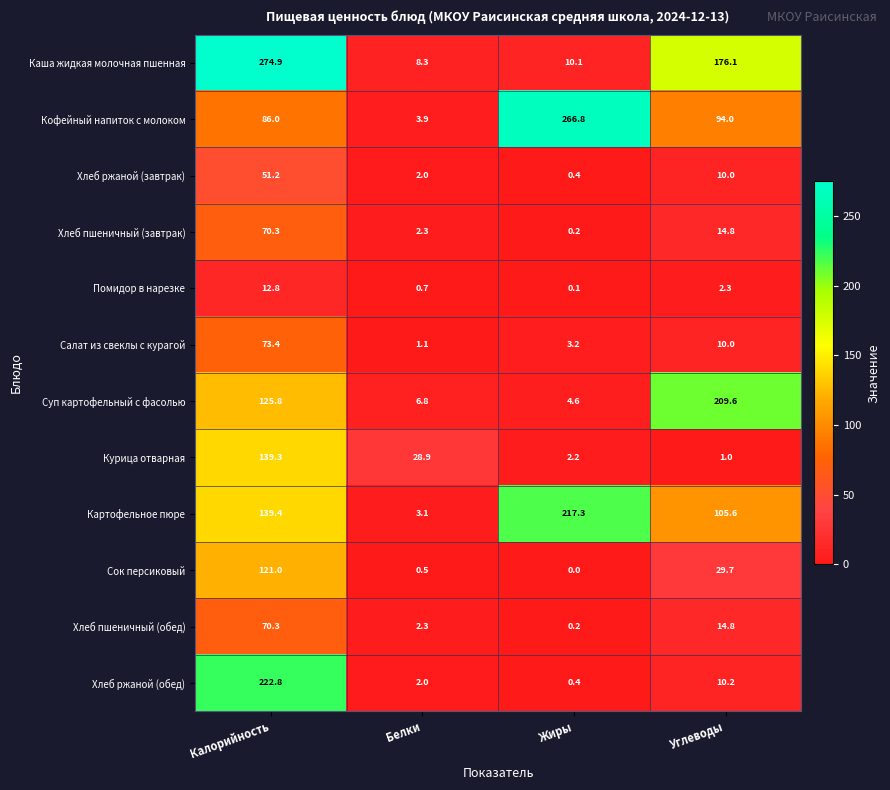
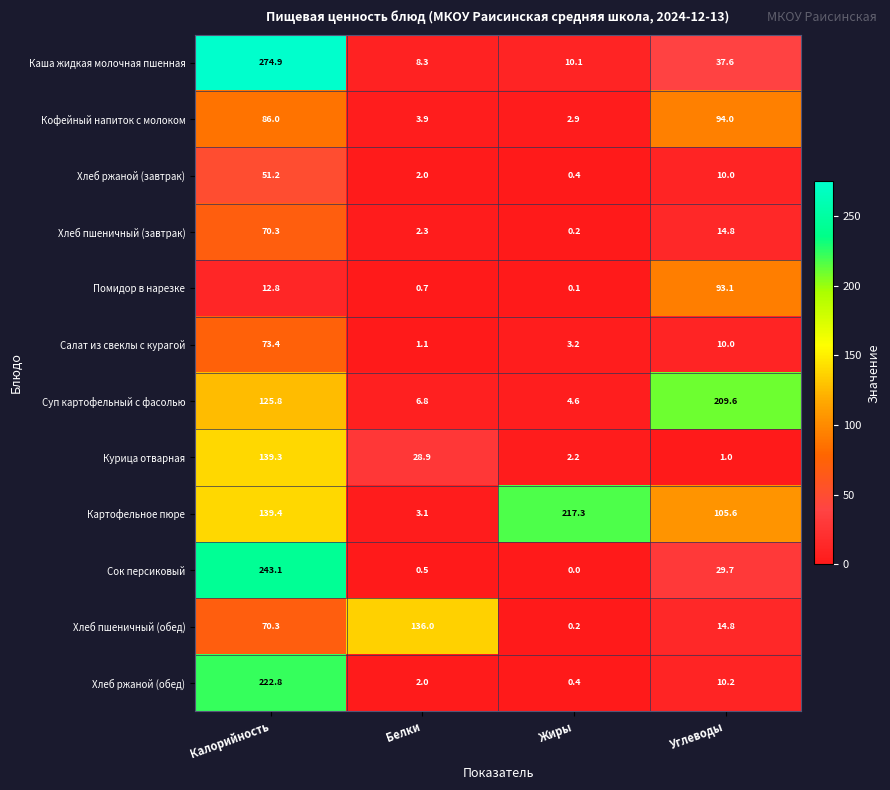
Каша жидкая молочная пшенная, Углеводы: 176.1 -> 37.6
Кофейный напиток с молоком, Жиры: 266.8 -> 2.9
Помидор в нарезке, Углеводы: 2.3 -> 93.1
Сок персиковый, Калорийность: 121.0 -> 243.1
Хлеб пшеничный (обед), Белки: 2.3 -> 136.0
